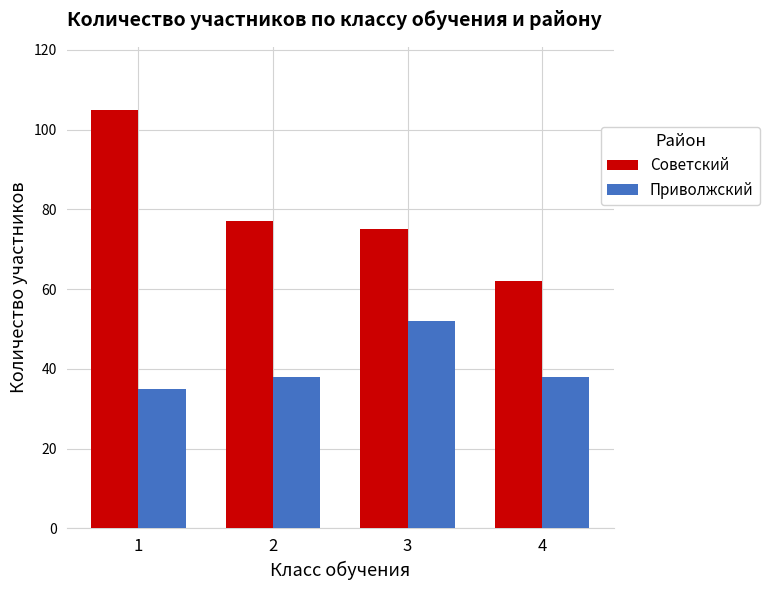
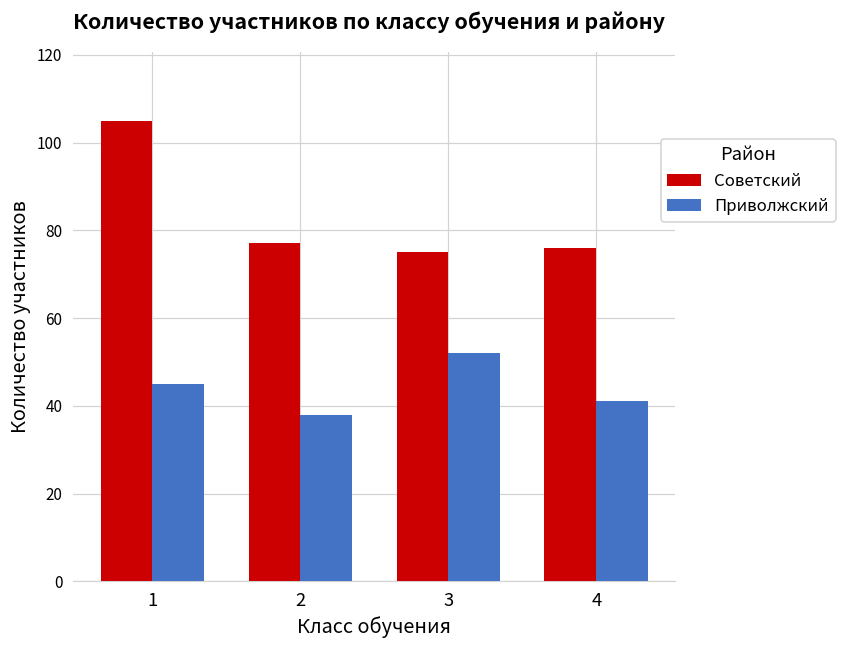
Приволжский, 1: 35 -> 45
Советский, 4: 62 -> 76
Приволжский, 4: 38 -> 41
